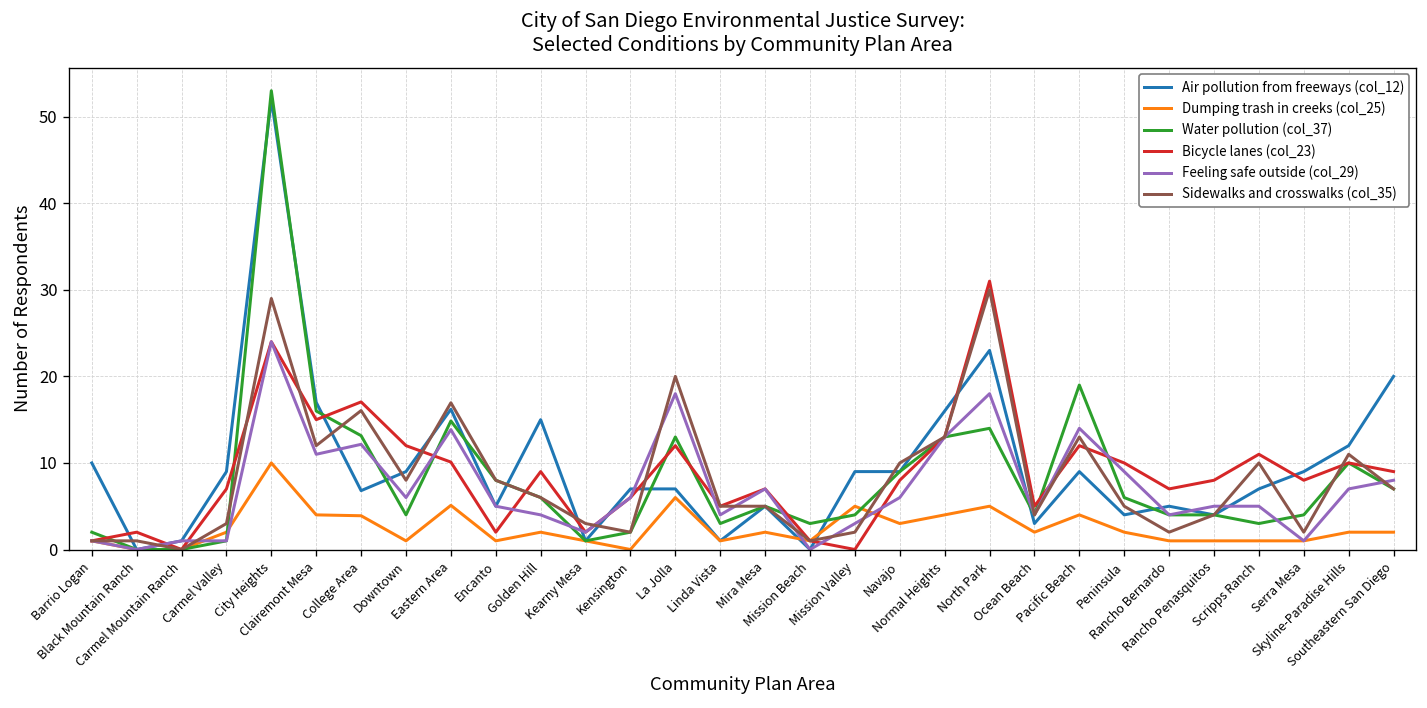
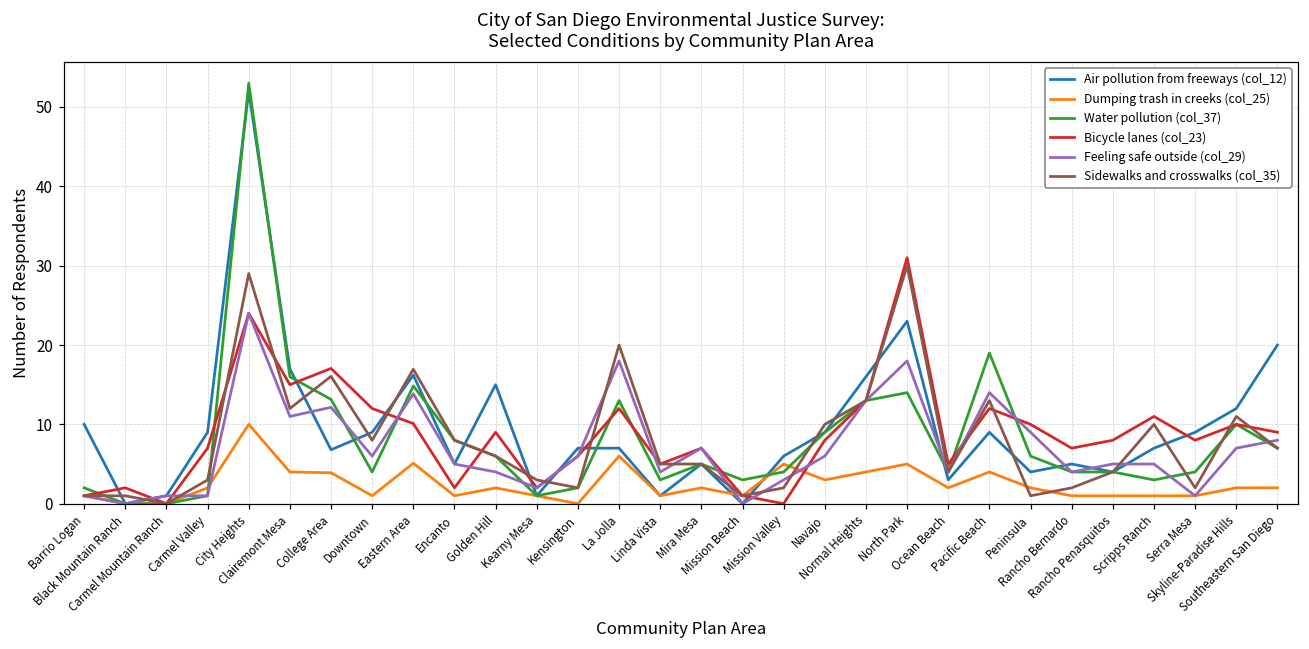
Air pollution from freeways (col_12), Mission Valley: 9 -> 6
Sidewalks and crosswalks (col_35), Peninsula: 5 -> 1
